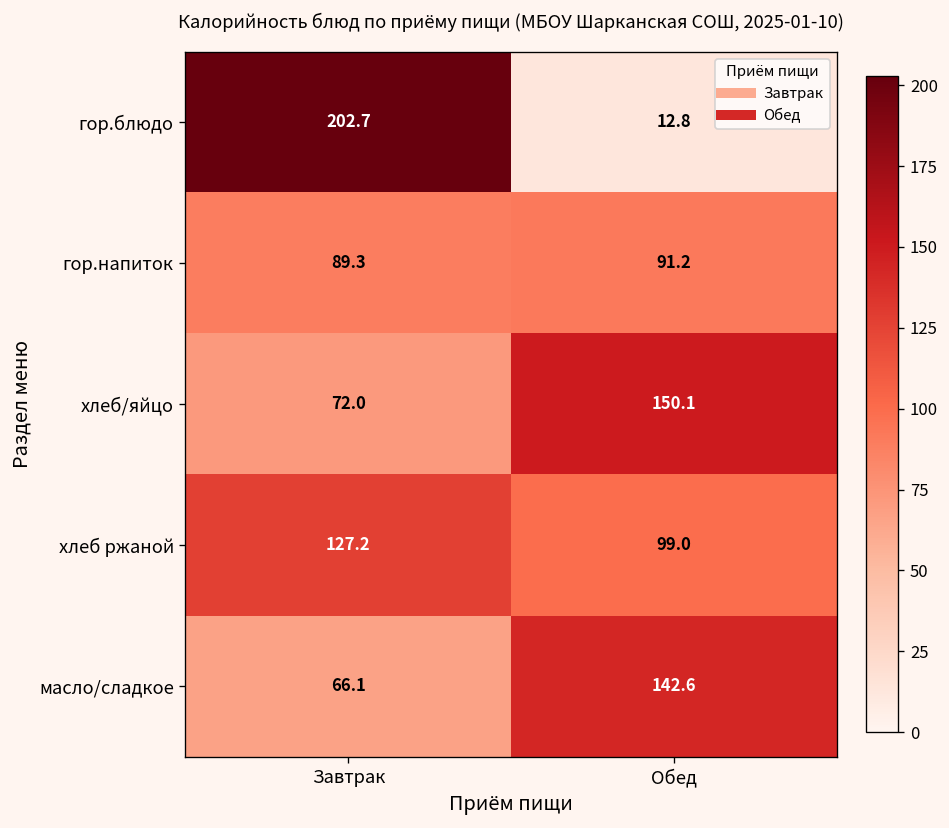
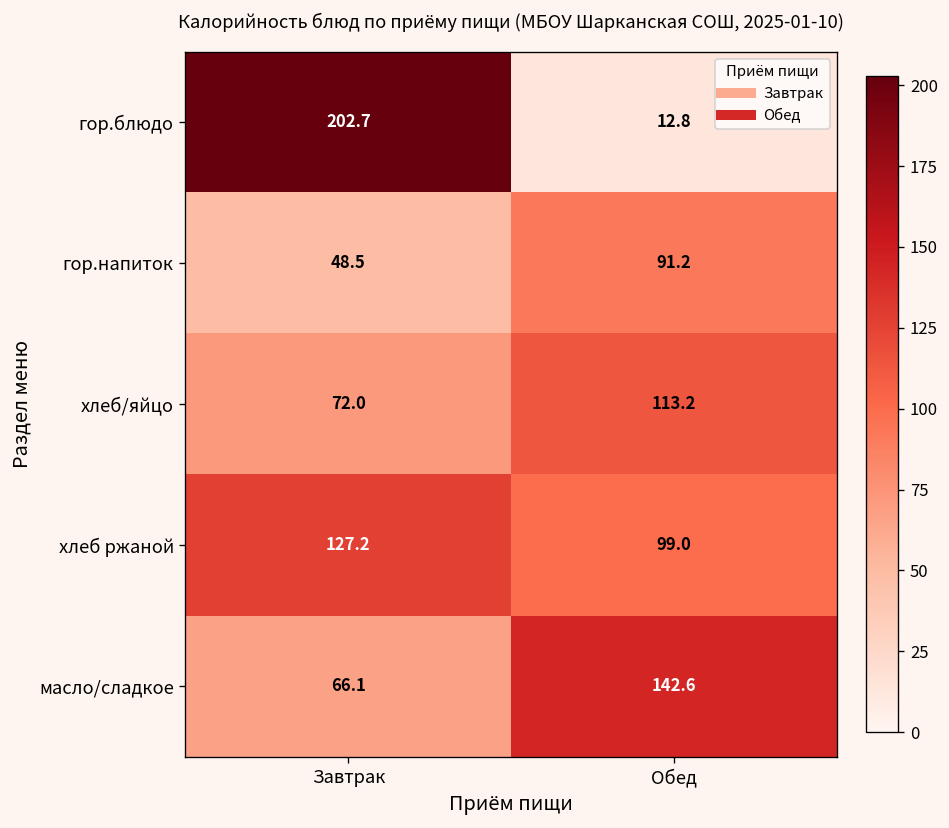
гор.напиток, Завтрак: 89.3 -> 48.5
хлеб/яйцо, Обед: 150.1 -> 113.2
